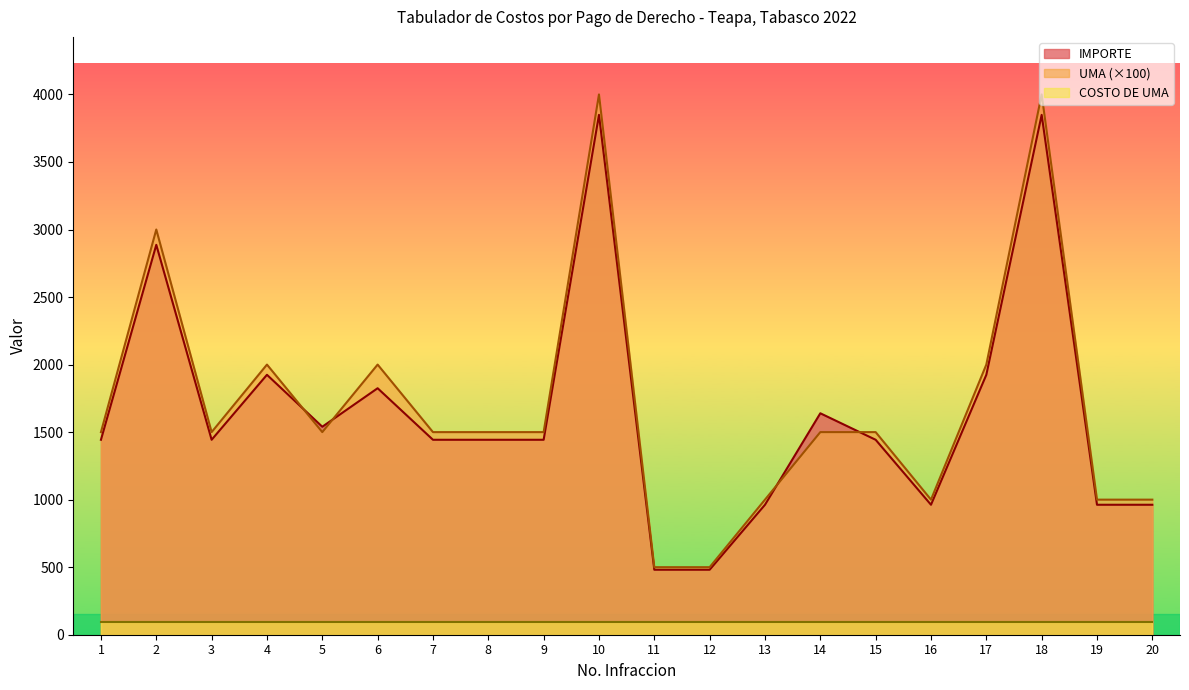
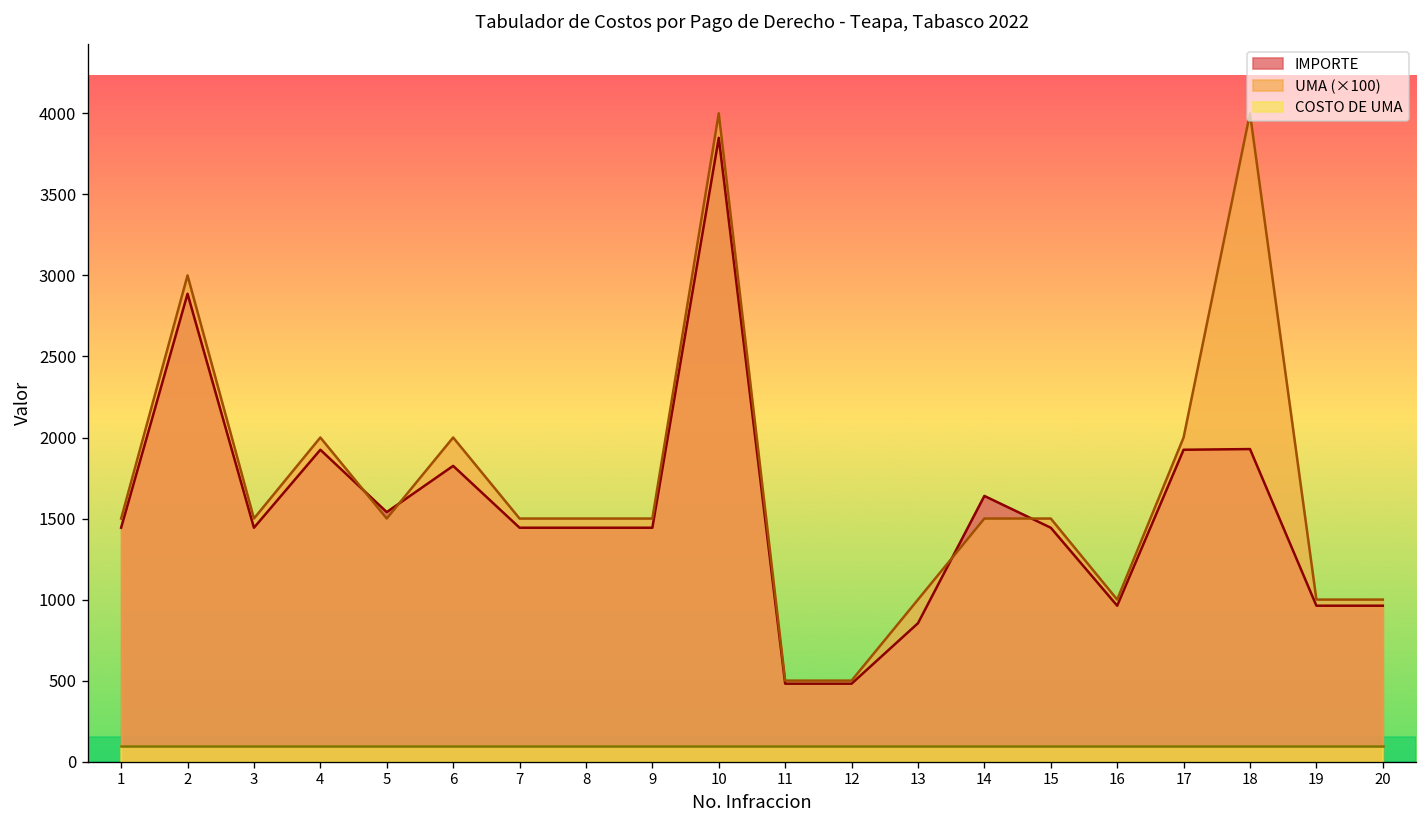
IMPORTE, 13: 960 -> 850
IMPORTE, 18: 3850 -> 1930
